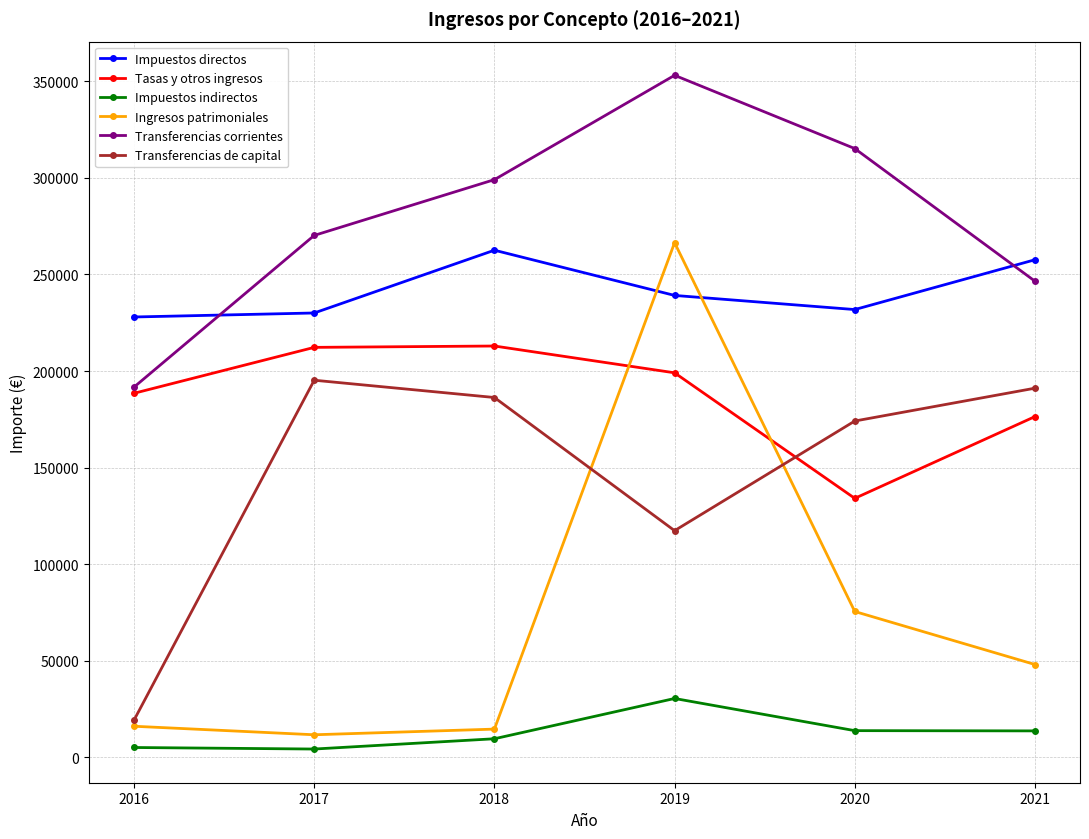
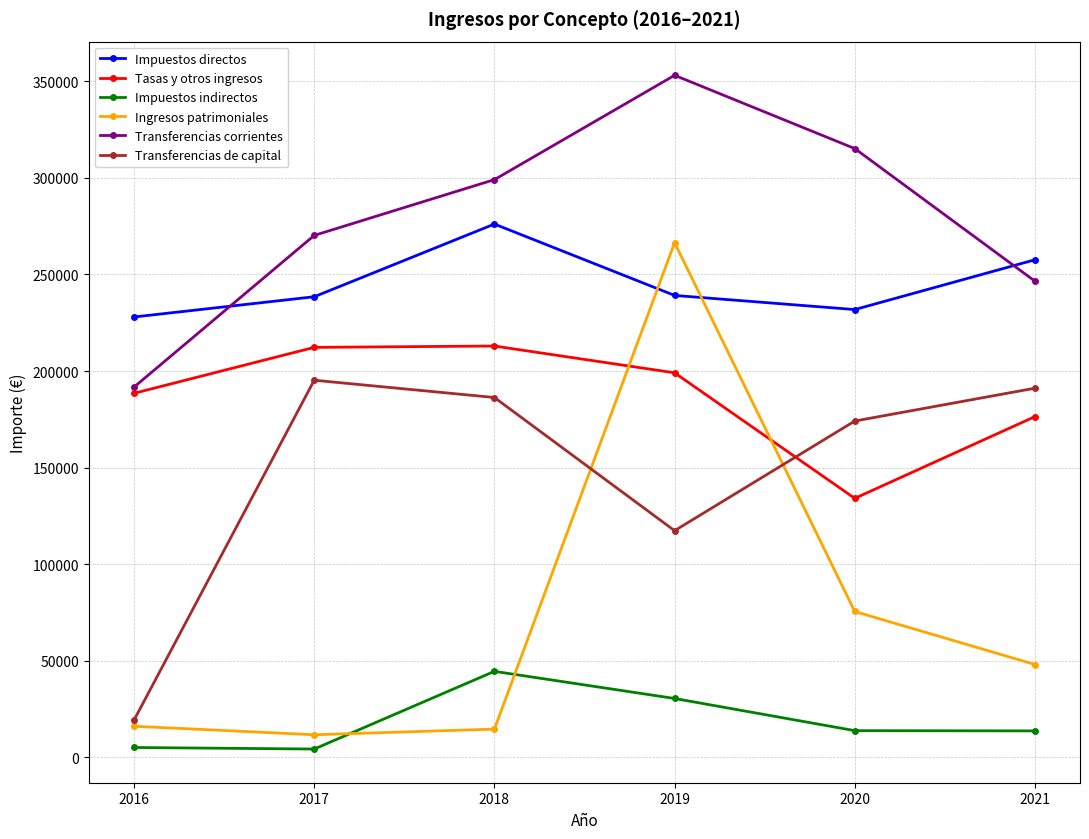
Impuestos directos, 2017: 230000 -> 238000
Impuestos directos, 2018: 263000 -> 276000
Impuestos indirectos, 2018: 10000 -> 45000
